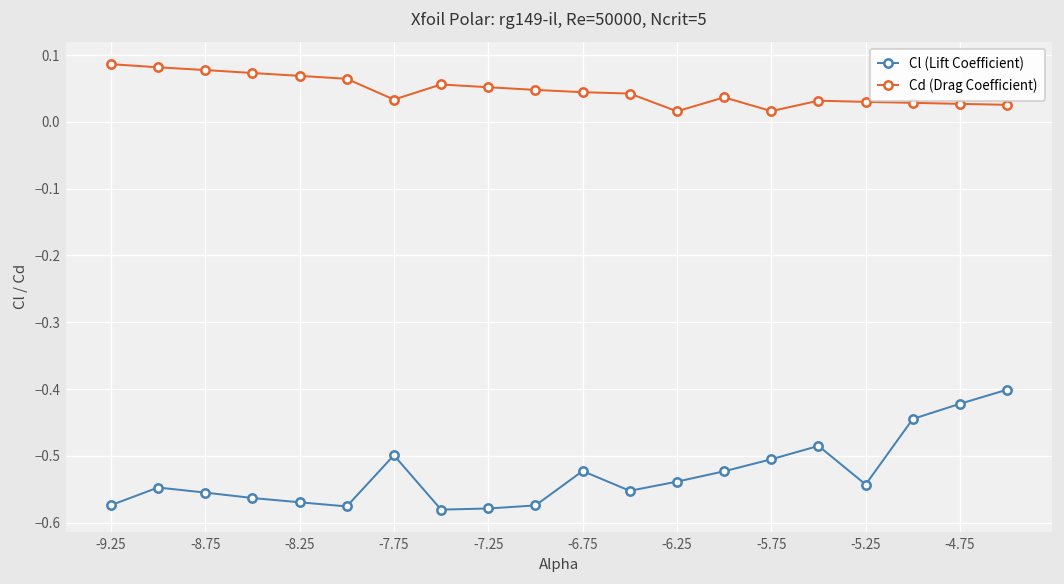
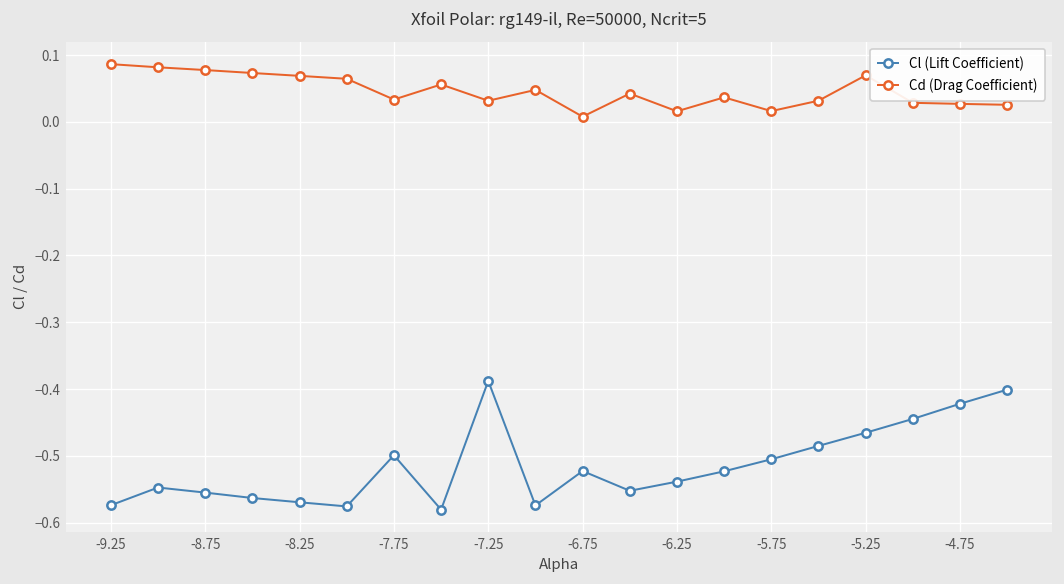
Cl (Lift Coefficient), -7.25: -0.58 -> -0.39
Cd (Drag Coefficient), -7.25: 0.05 -> 0.03
Cd (Drag Coefficient), -6.75: 0.04 -> 0.01
Cl (Lift Coefficient), -5.25: -0.54 -> -0.47
Cd (Drag Coefficient), -5.25: 0.03 -> 0.07
